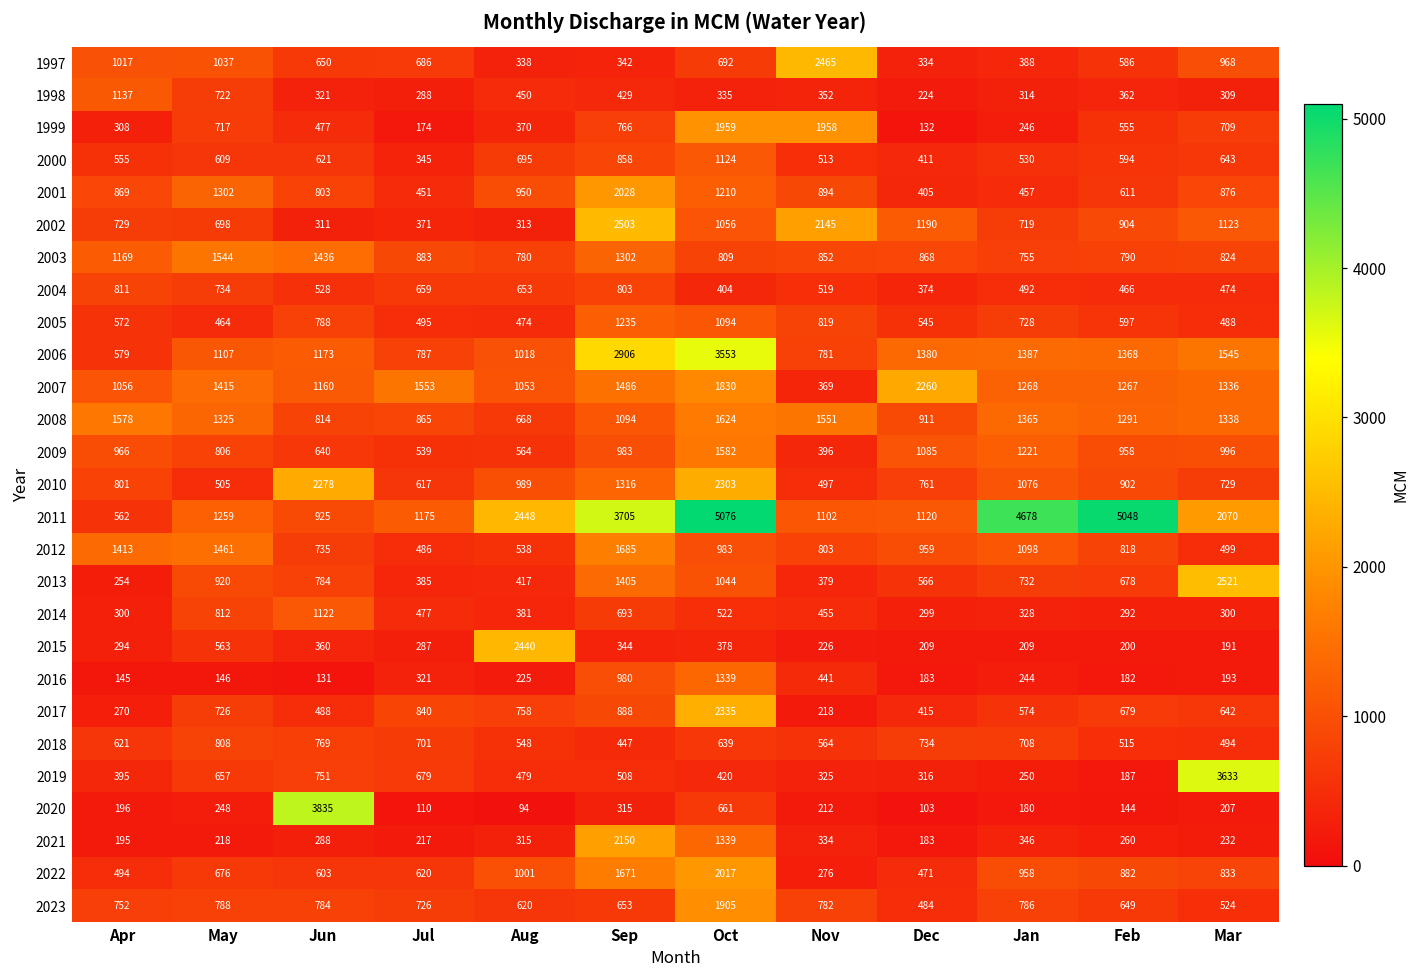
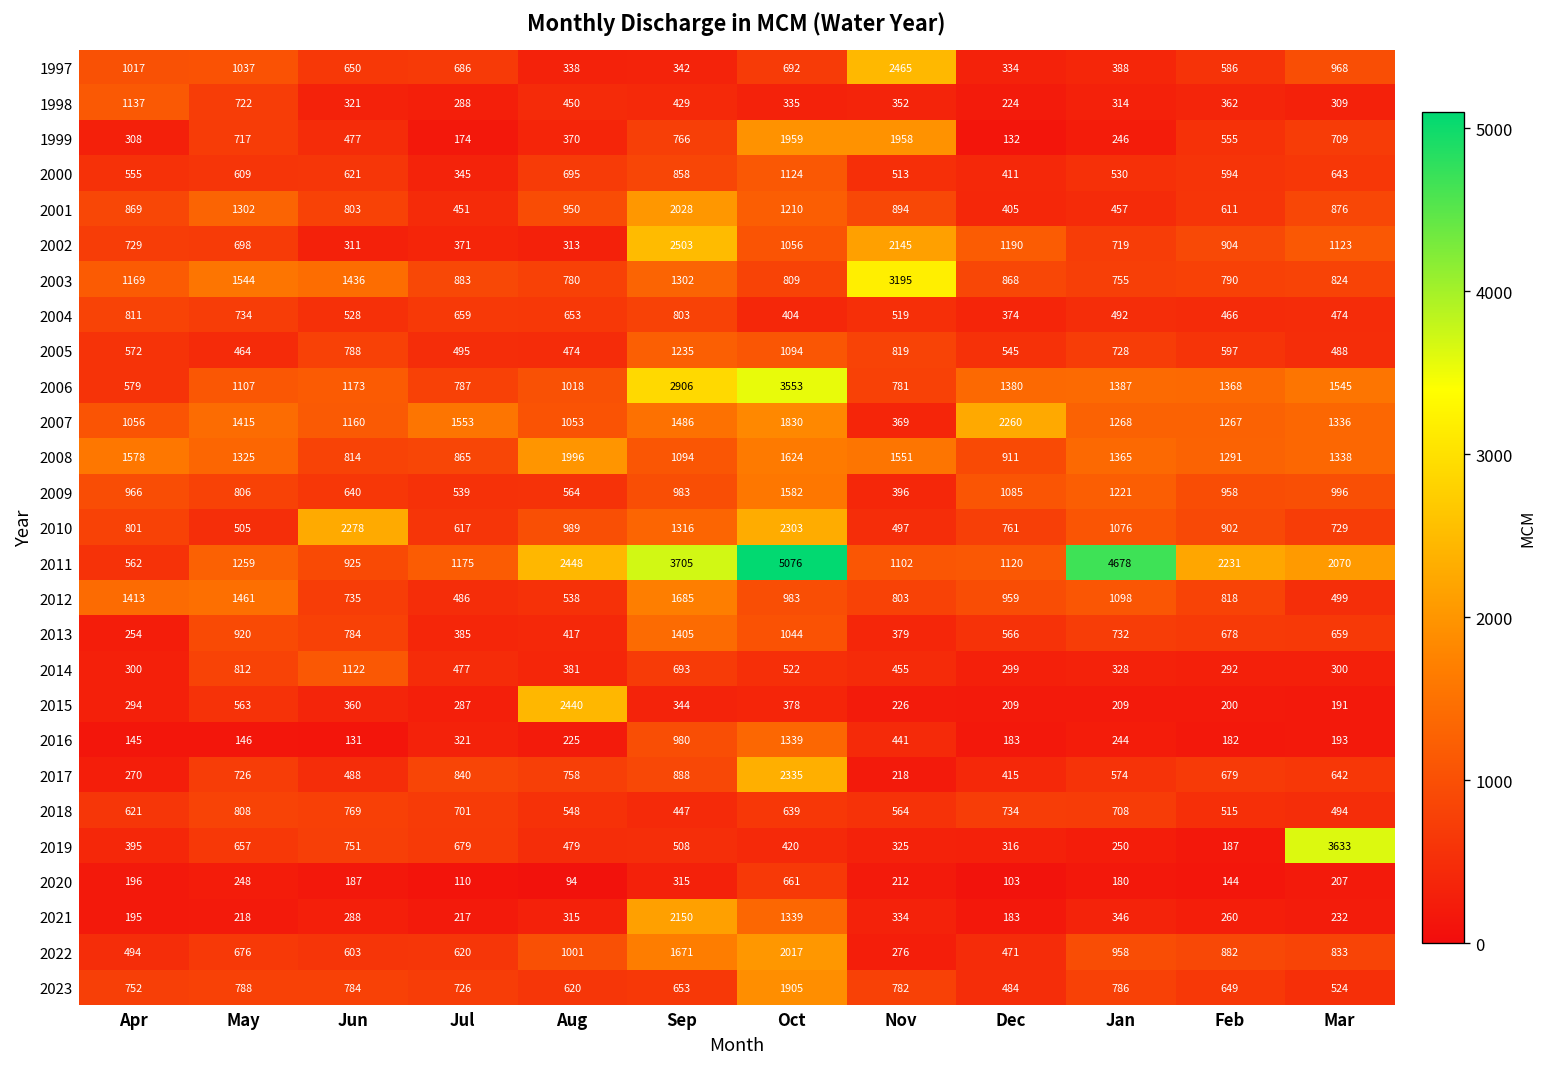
2003, Nov: 852 -> 3195
2008, Aug: 668 -> 1996
2011, Feb: 5048 -> 2231
2013, Mar: 2521 -> 659
2020, Jun: 3835 -> 187
